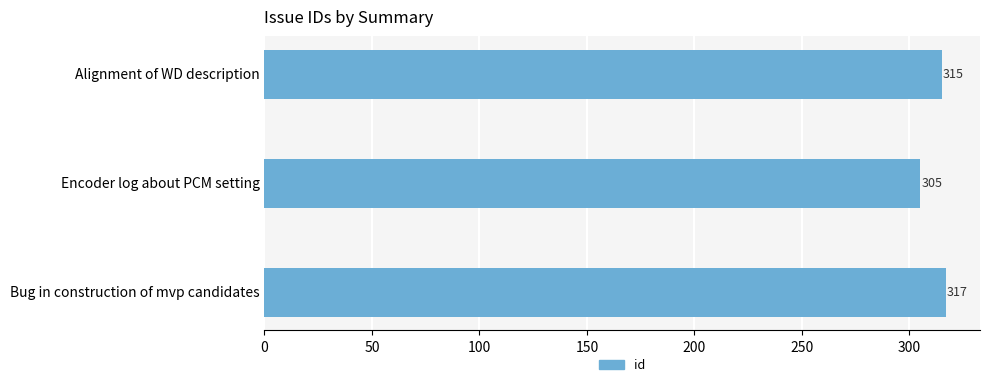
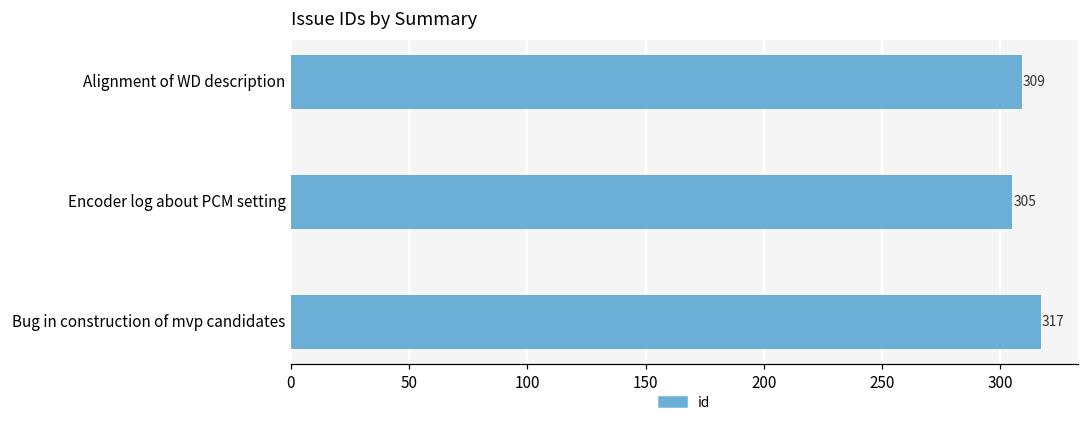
Alignment of WD description: 315 -> 309
